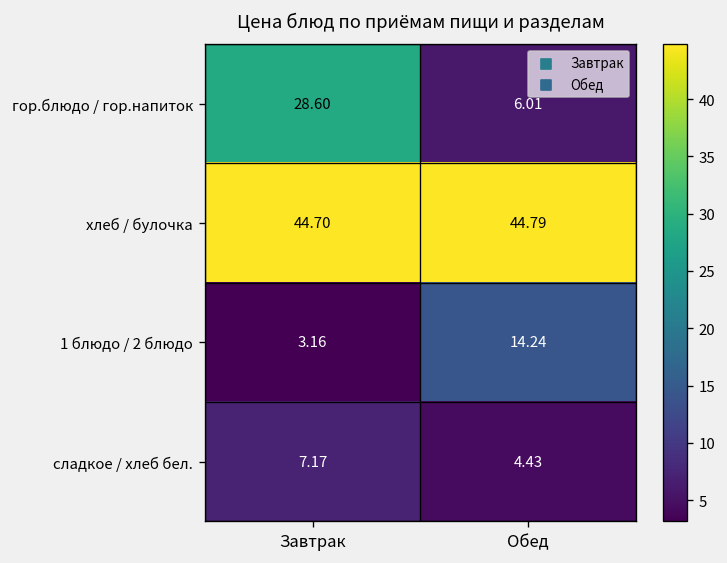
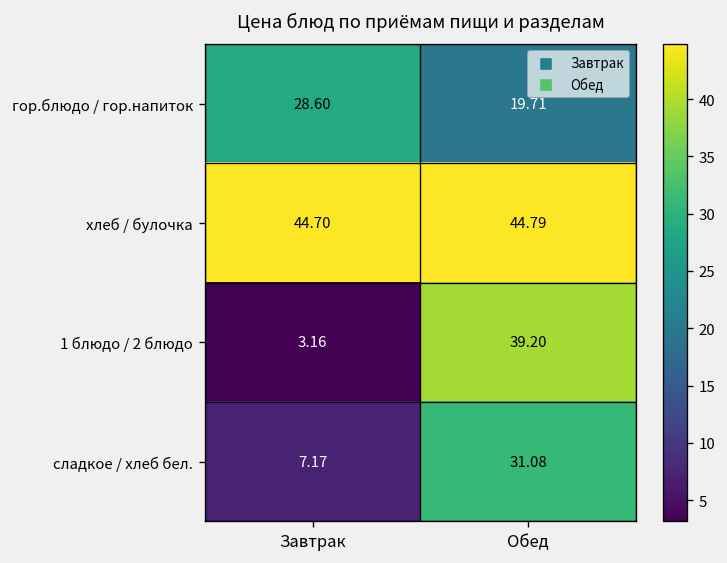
гор.блюдо / гор.напиток, Обед: 6.01 -> 19.71
1 блюдо / 2 блюдо, Обед: 14.24 -> 39.20
сладкое / хлеб бел., Обед: 4.43 -> 31.08
